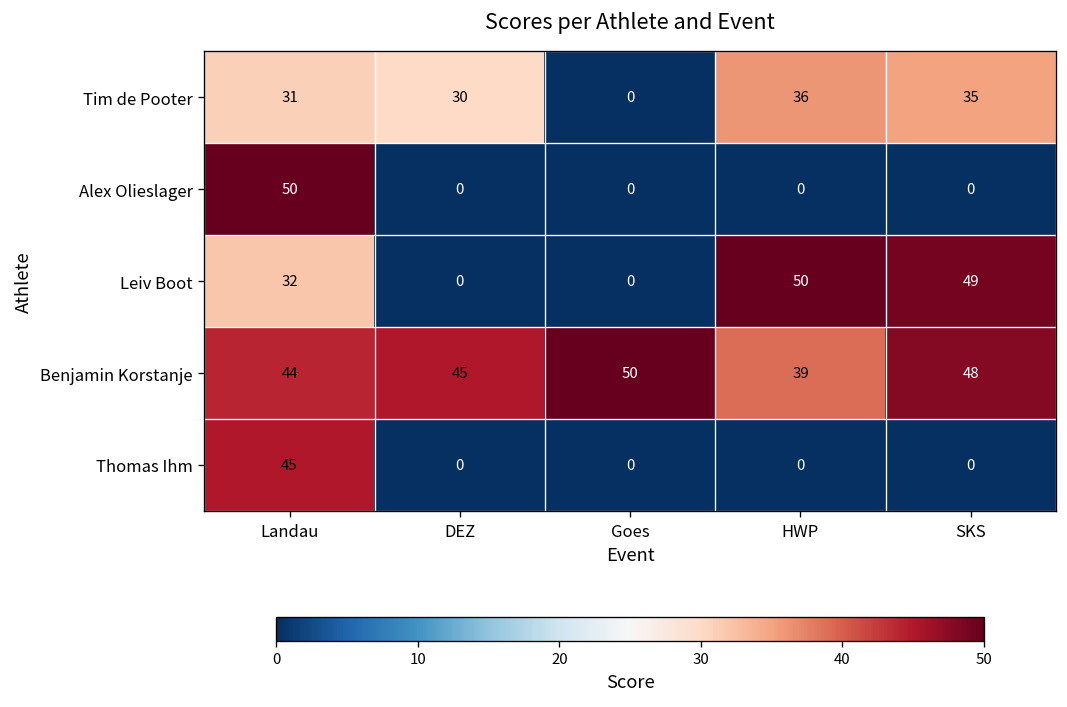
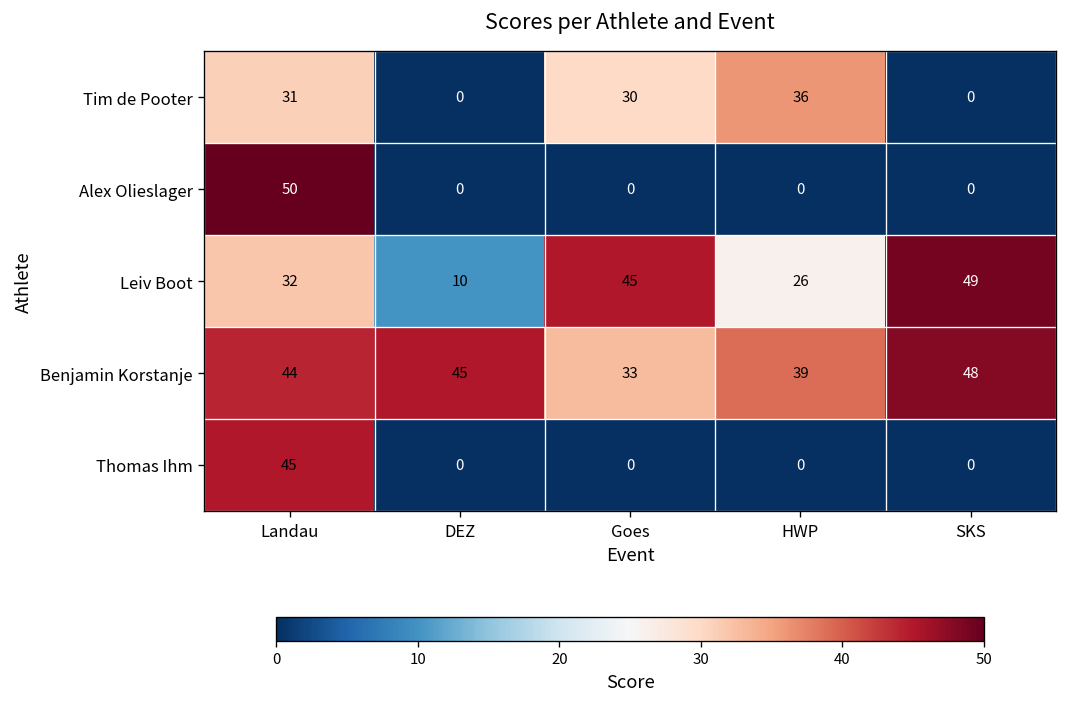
Tim de Pooter, DEZ: 30 -> 0
Tim de Pooter, Goes: 0 -> 30
Tim de Pooter, SKS: 35 -> 0
Leiv Boot, DEZ: 0 -> 10
Leiv Boot, Goes: 0 -> 45
Leiv Boot, HWP: 50 -> 26
Benjamin Korstanje, Goes: 50 -> 33
